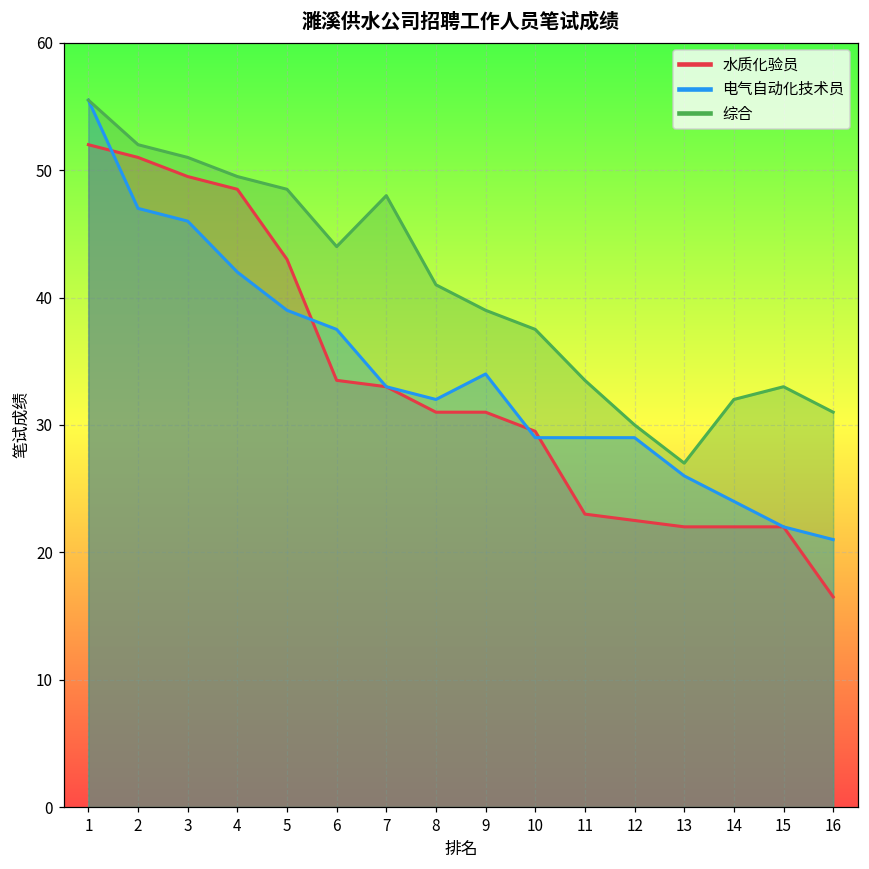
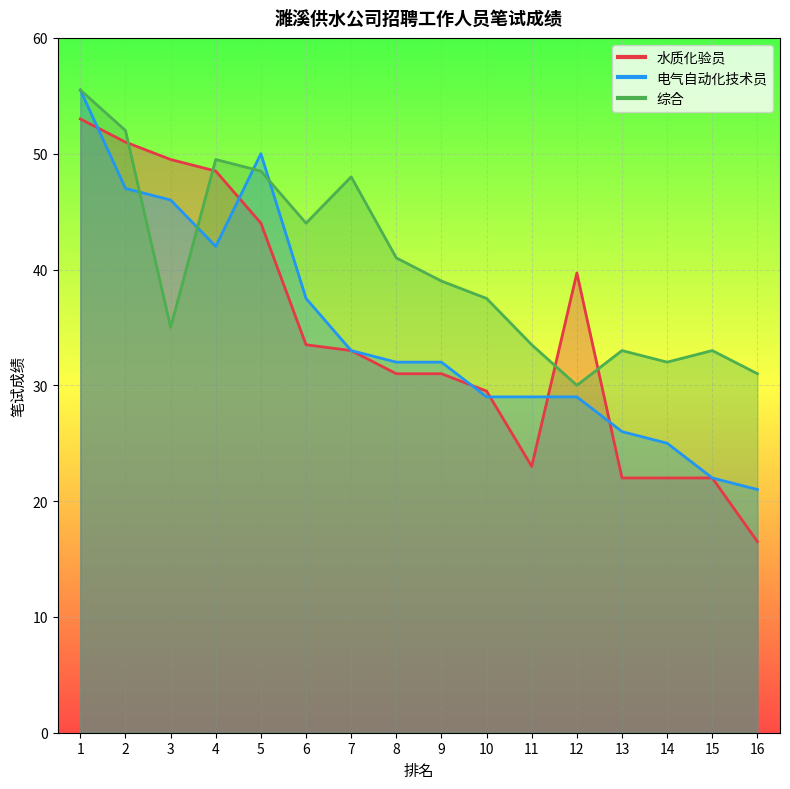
水质化验员, 1: 52 -> 53
综合, 3: 51 -> 35
水质化验员, 5: 43 -> 44
电气自动化技术员, 5: 39 -> 50
电气自动化技术员, 9: 34 -> 32
水质化验员, 12: 22.5 -> 39.7
综合, 13: 27 -> 33
电气自动化技术员, 14: 24 -> 25
